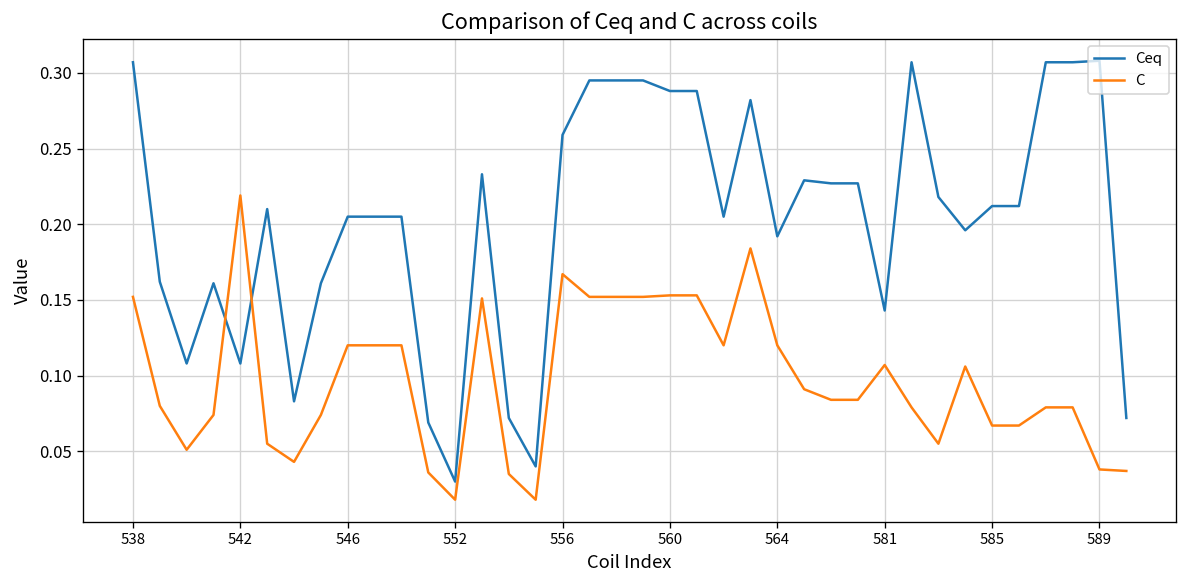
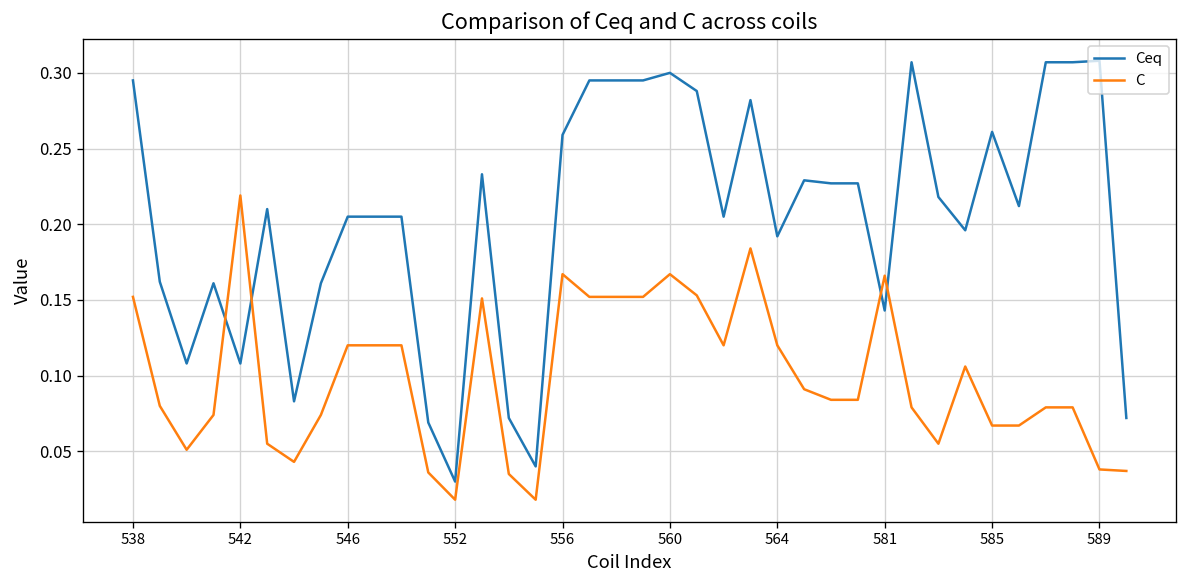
Ceq, 538: 0.307 -> 0.295
Ceq, 560: 0.288 -> 0.300
C, 560: 0.153 -> 0.167
C, 581: 0.107 -> 0.166
Ceq, 585: 0.212 -> 0.261
